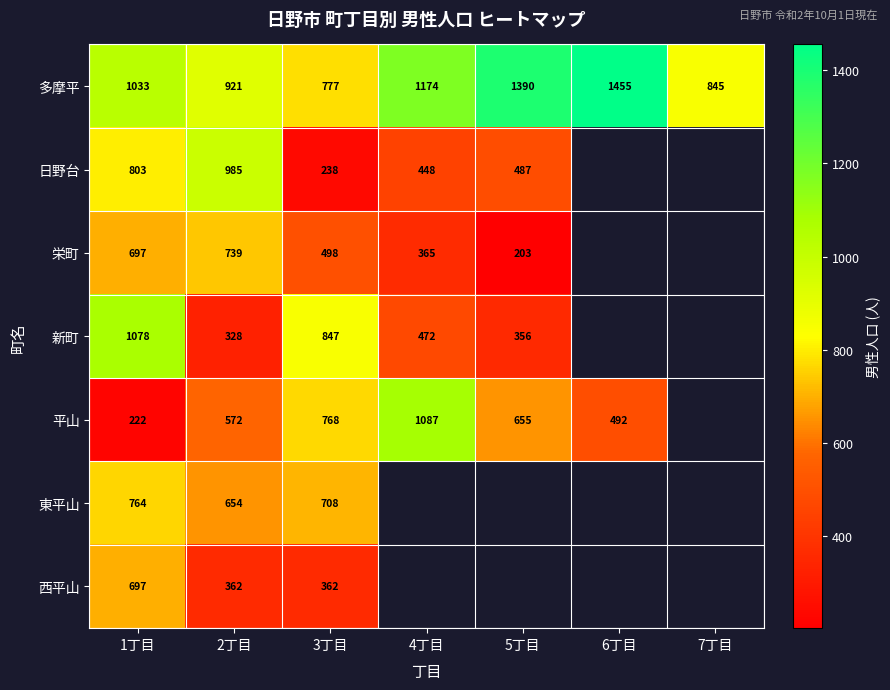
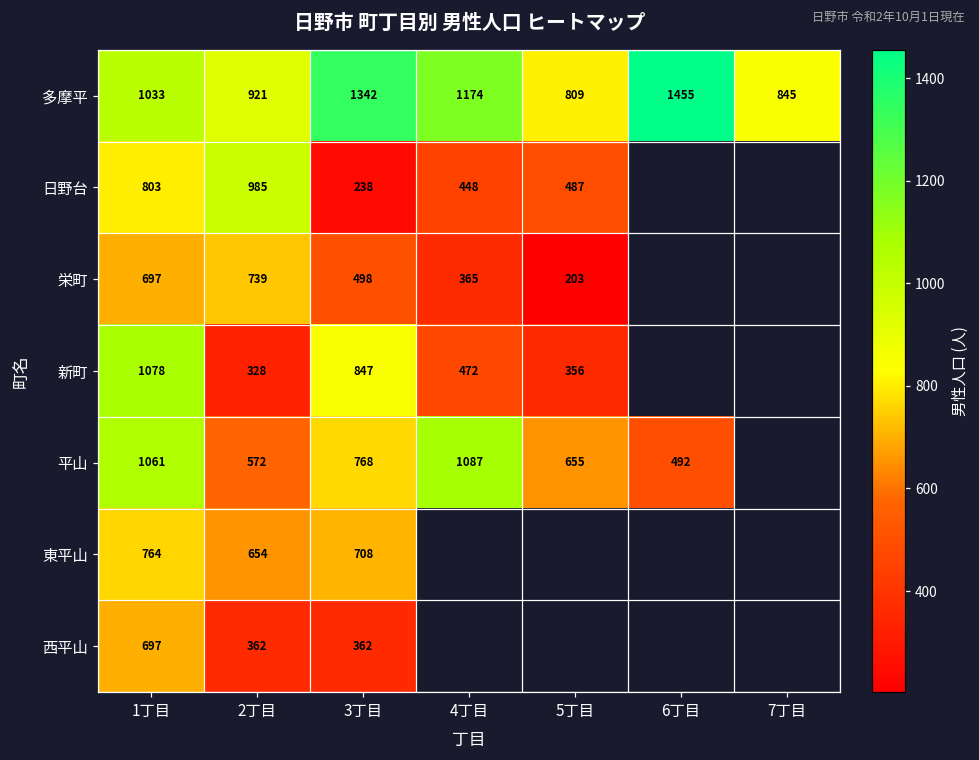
多摩平, 3丁目: 777 -> 1342
多摩平, 5丁目: 1390 -> 809
平山, 1丁目: 222 -> 1061
